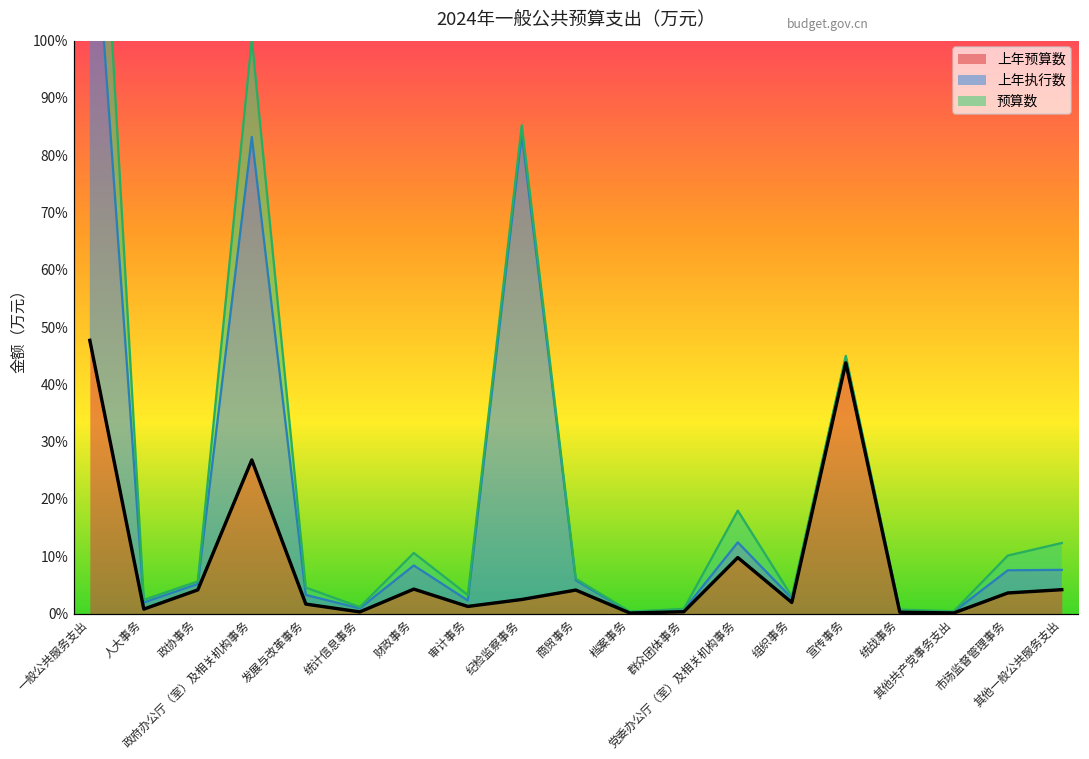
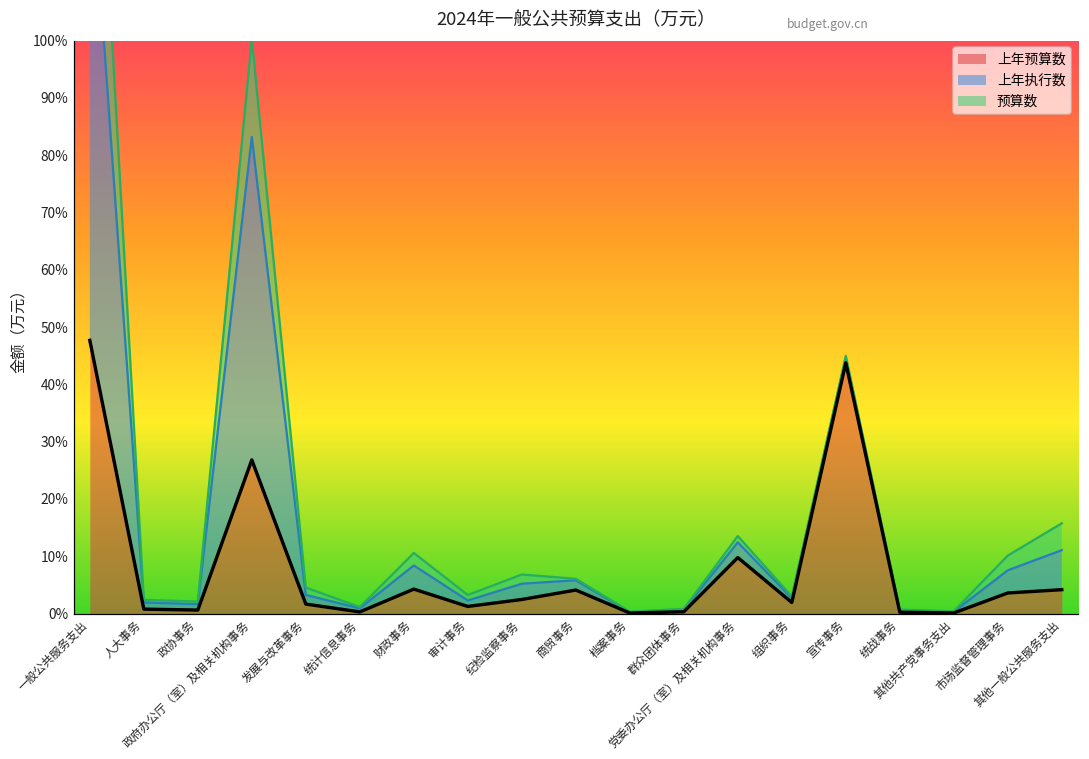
上年预算数, 政协事务: 4% -> 1%
上年执行数, 纪检监察事务: 81% -> 3%
预算数, 党委办公厅（室）及相关机构事务: 6% -> 1%
上年执行数, 其他一般公共服务支出: 3% -> 7%
